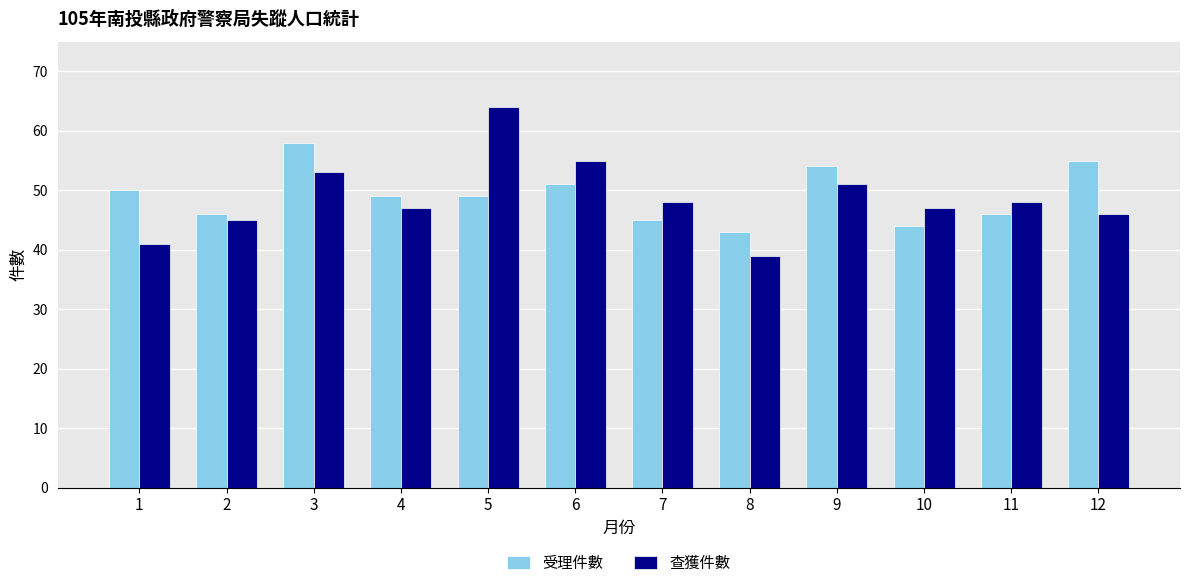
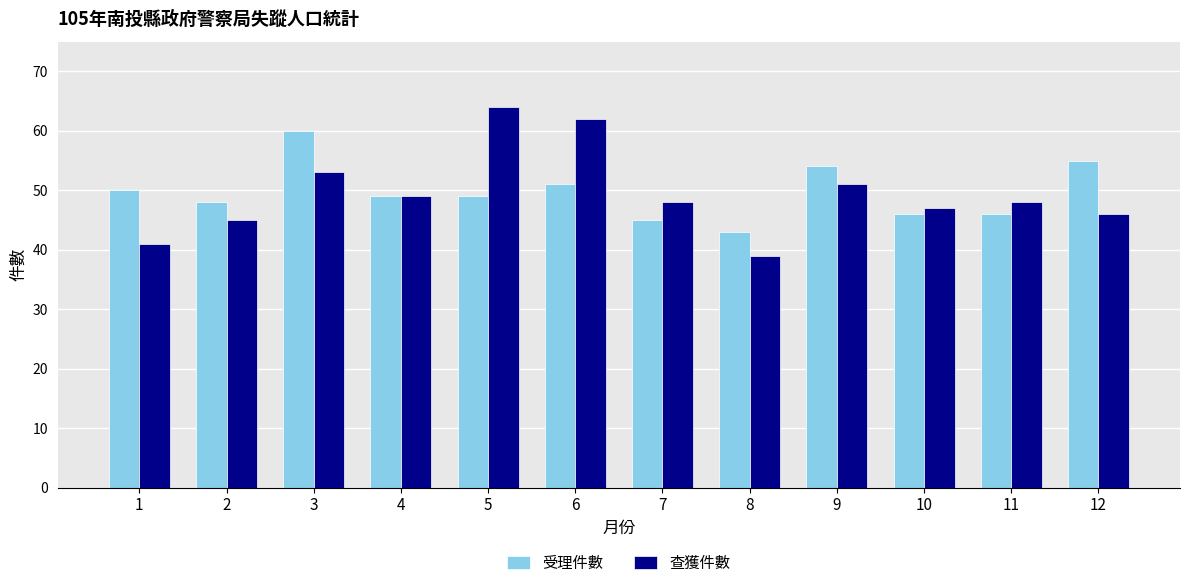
受理件數, 2: 46 -> 48
受理件數, 3: 58 -> 60
查獲件數, 4: 47 -> 49
查獲件數, 6: 55 -> 62
受理件數, 10: 44 -> 46
